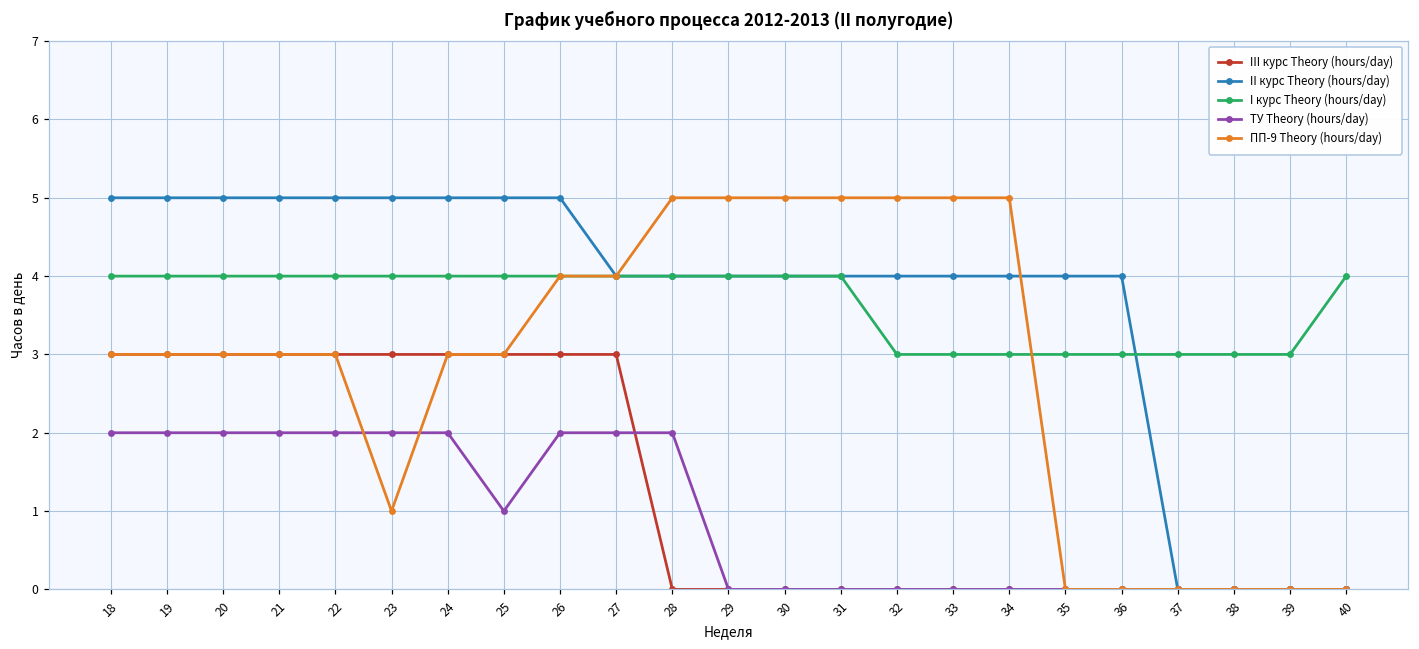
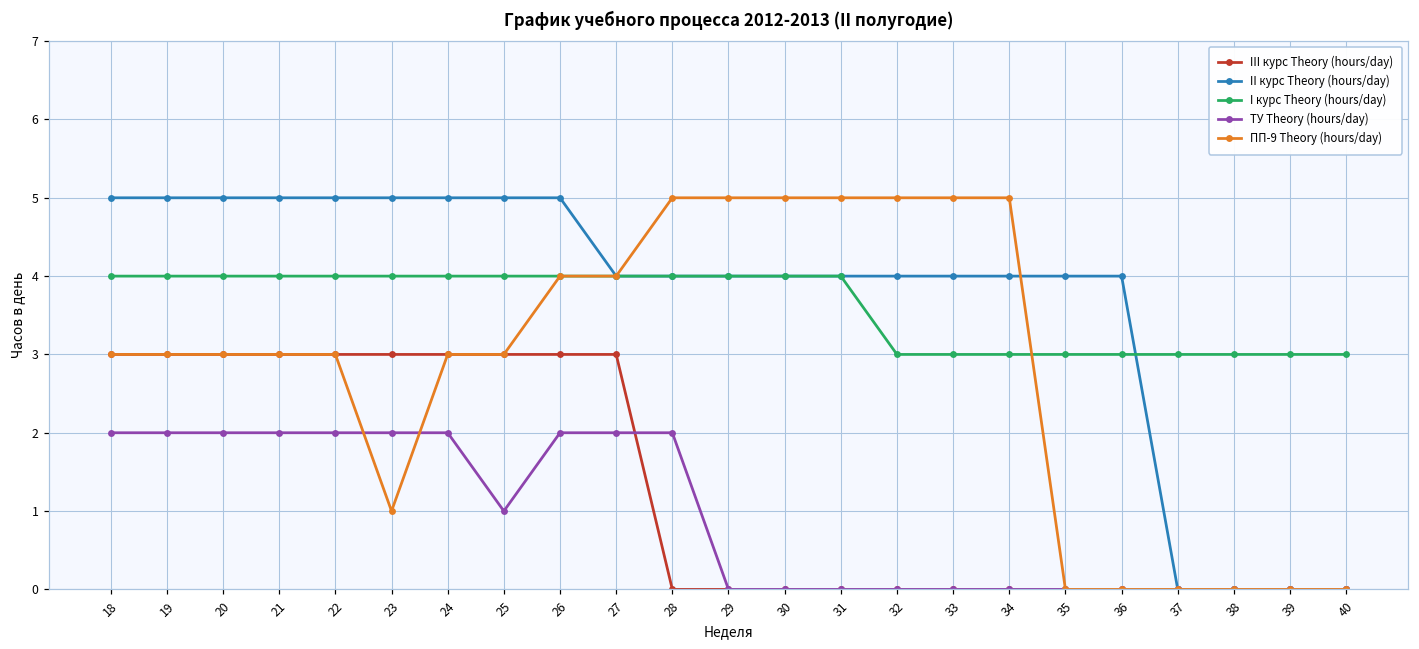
I курс Theory (hours/day), 40: 4 -> 3
